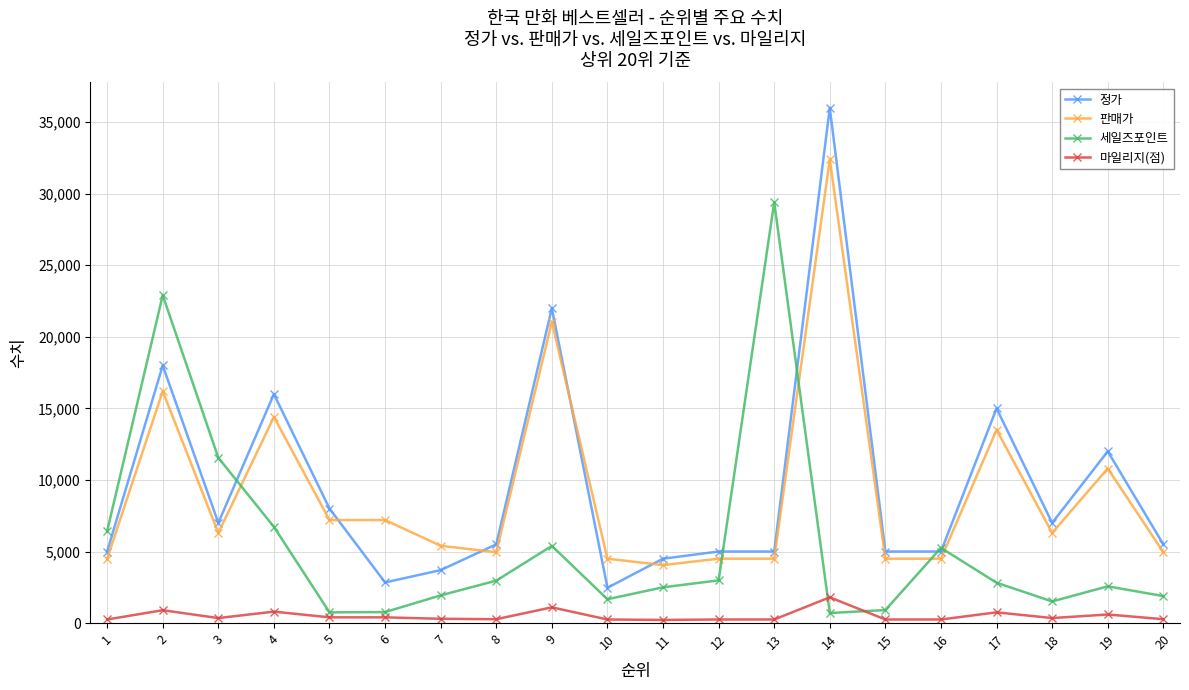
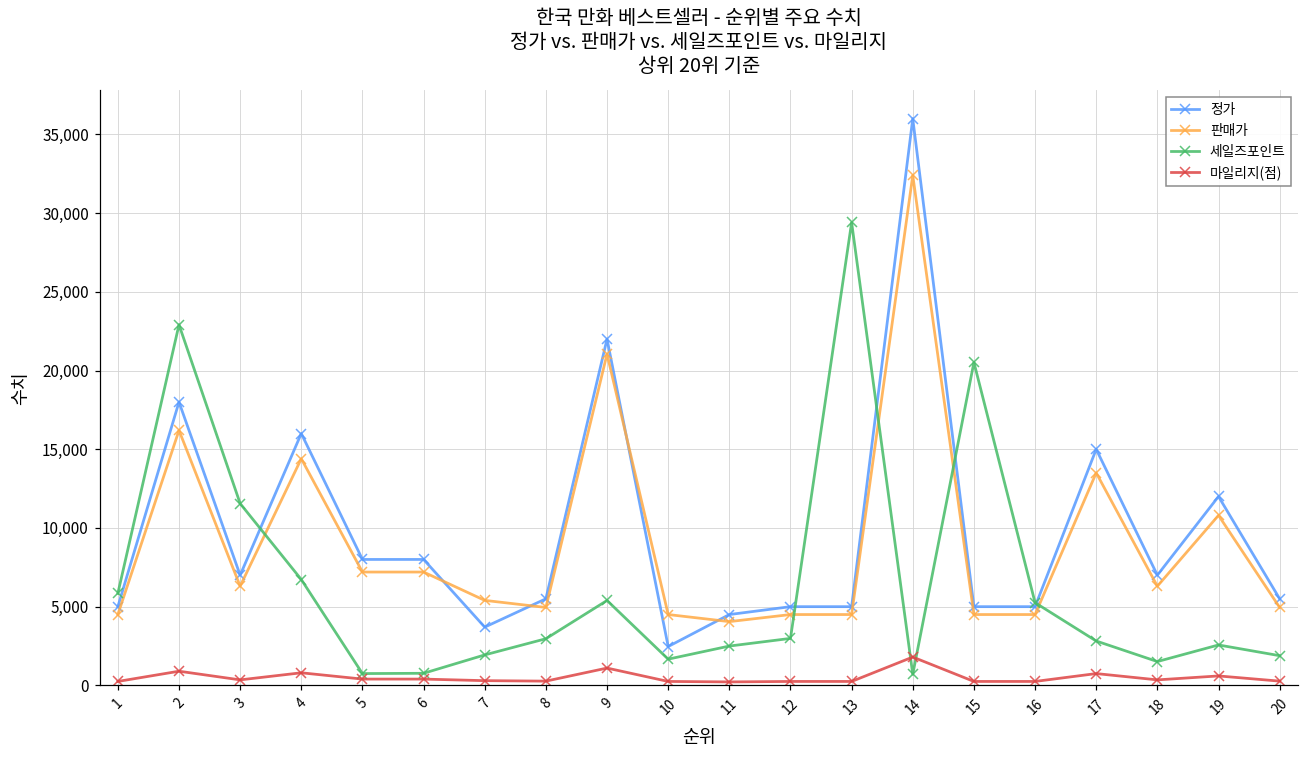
세일즈포인트, 1: 6,400 -> 5,800
정가, 6: 2,800 -> 8,000
세일즈포인트, 15: 900 -> 20,500
